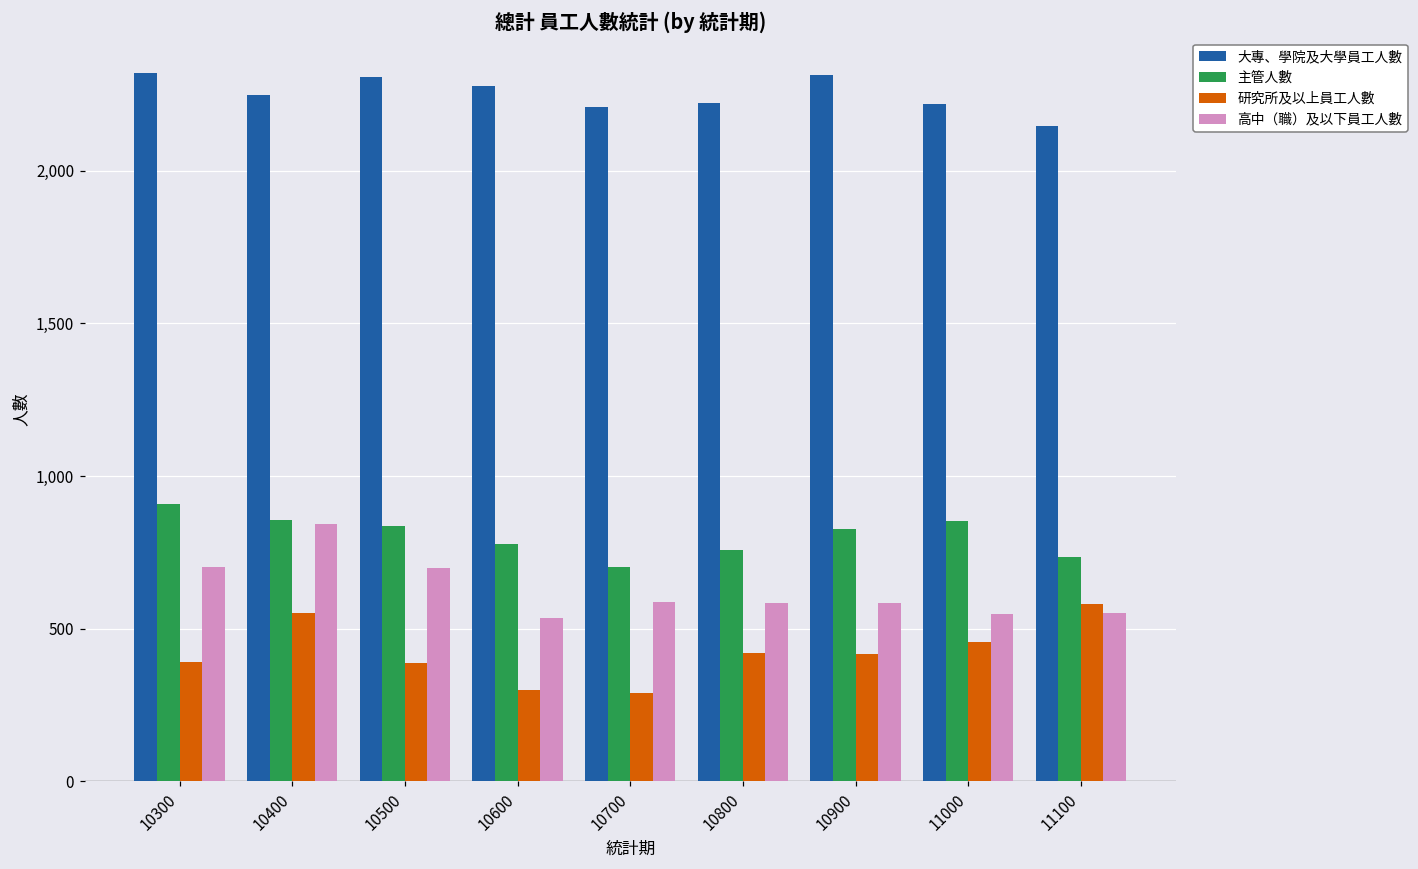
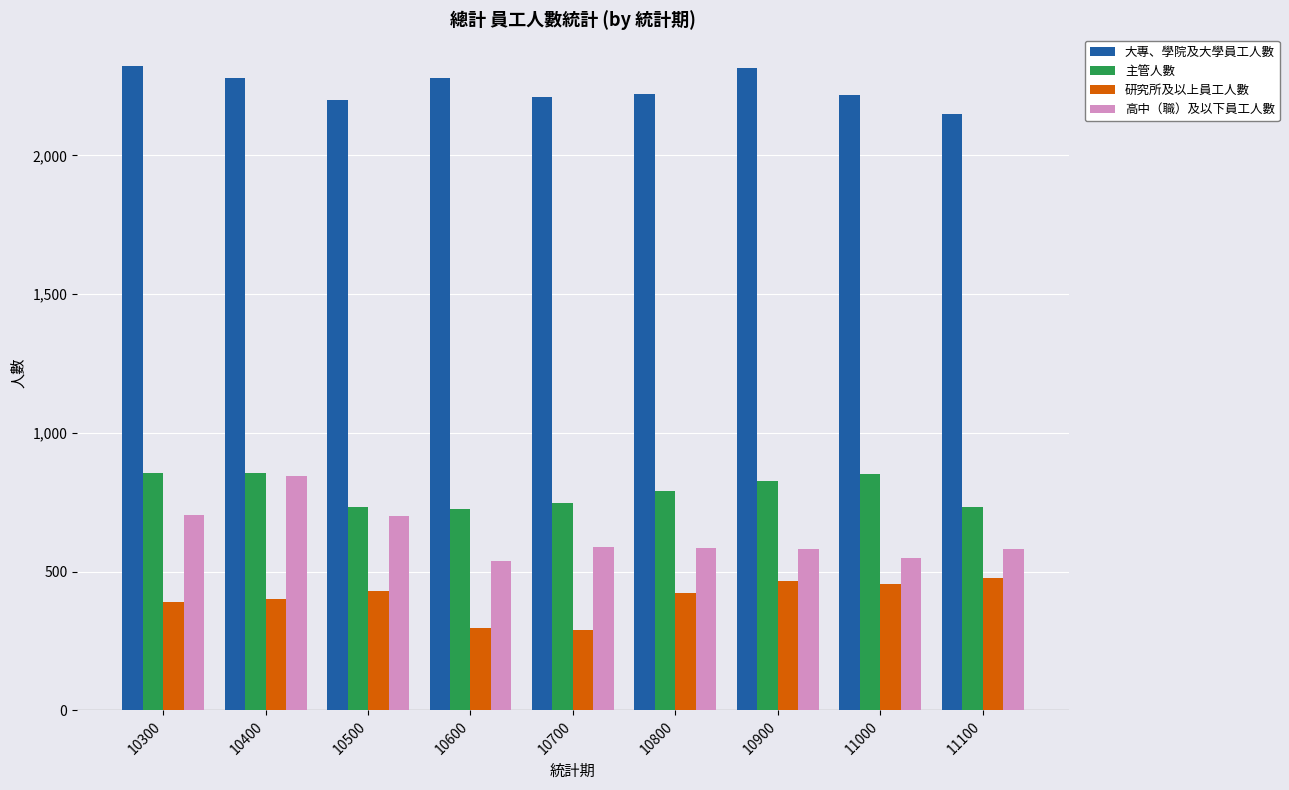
主管人數, 10300: 910 -> 850
大專、學院及大學員工人數, 10400: 2,250 -> 2,280
研究所及以上員工人數, 10400: 550 -> 400
大專、學院及大學員工人數, 10500: 2,310 -> 2,200
主管人數, 10500: 840 -> 730
研究所及以上員工人數, 10500: 390 -> 430
主管人數, 10600: 780 -> 720
主管人數, 10700: 700 -> 750
主管人數, 10800: 760 -> 790
研究所及以上員工人數, 10900: 420 -> 470
研究所及以上員工人數, 11100: 580 -> 480
高中（職）及以下員工人數, 11100: 550 -> 580
